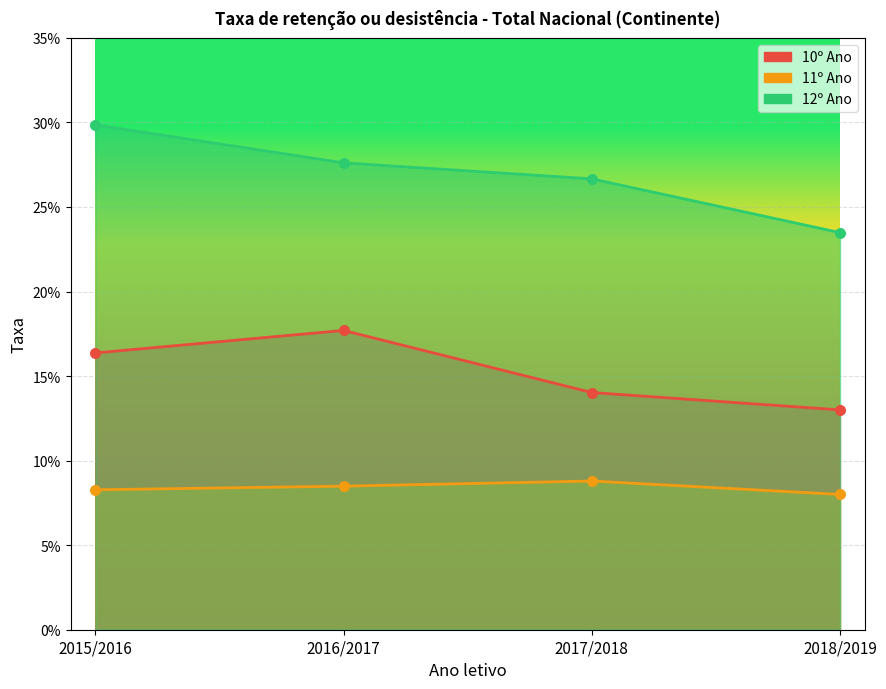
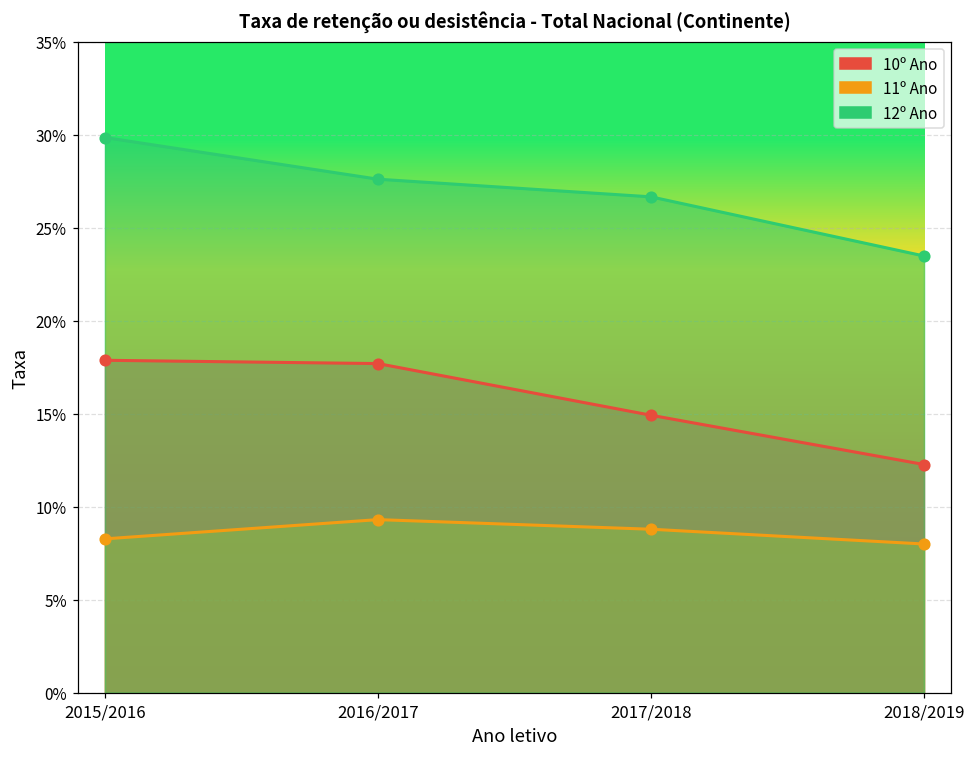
10º Ano, 2015/2016: 16.4% -> 17.9%
11º Ano, 2016/2017: 8.5% -> 9.3%
10º Ano, 2017/2018: 14.0% -> 14.9%
10º Ano, 2018/2019: 13.0% -> 12.3%
